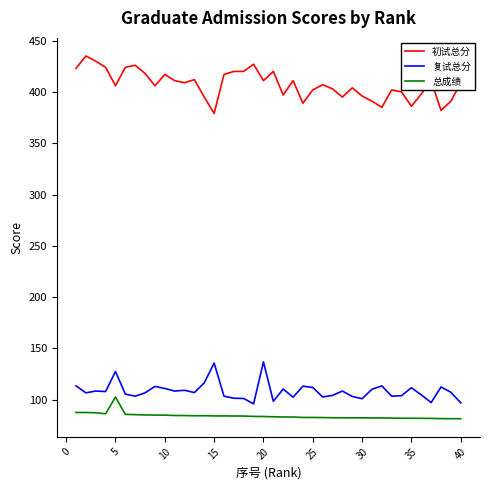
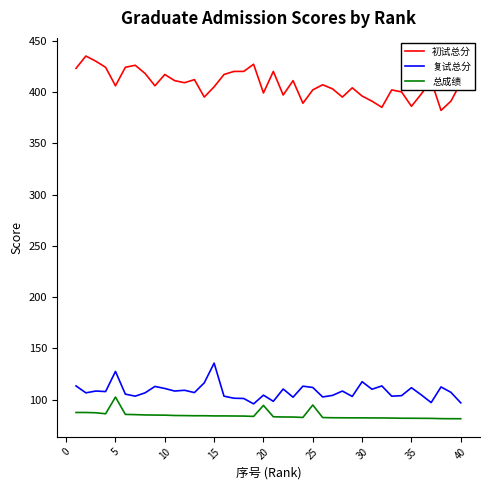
初试总分, 15: 379 -> 405
初试总分, 20: 411 -> 399
复试总分, 20: 137 -> 105
总成绩, 20: 84 -> 95
总成绩, 25: 83 -> 95
复试总分, 30: 101 -> 118
